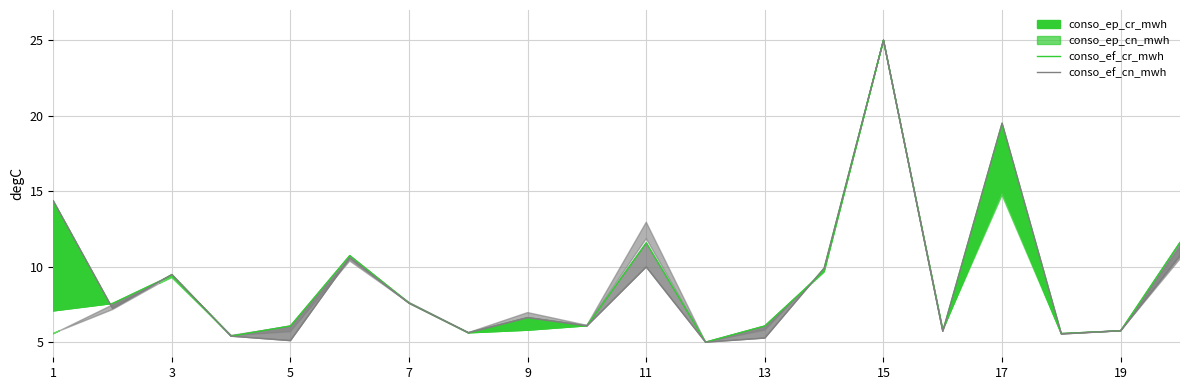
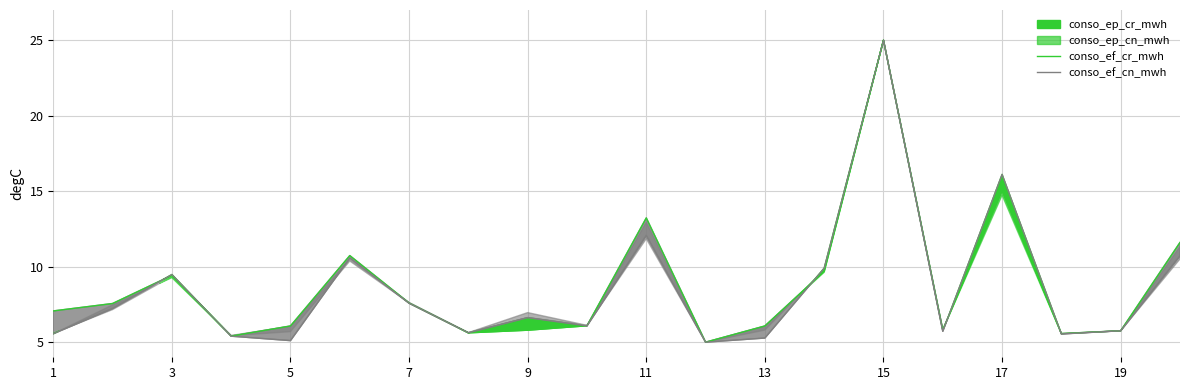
conso_ef_cn_mwh, 1: 14.4 -> 5.6
conso_ef_cr_mwh, 11: 11.6 -> 13.2
conso_ef_cn_mwh, 11: 10.0 -> 12.1
conso_ef_cn_mwh, 17: 19.5 -> 16.1
